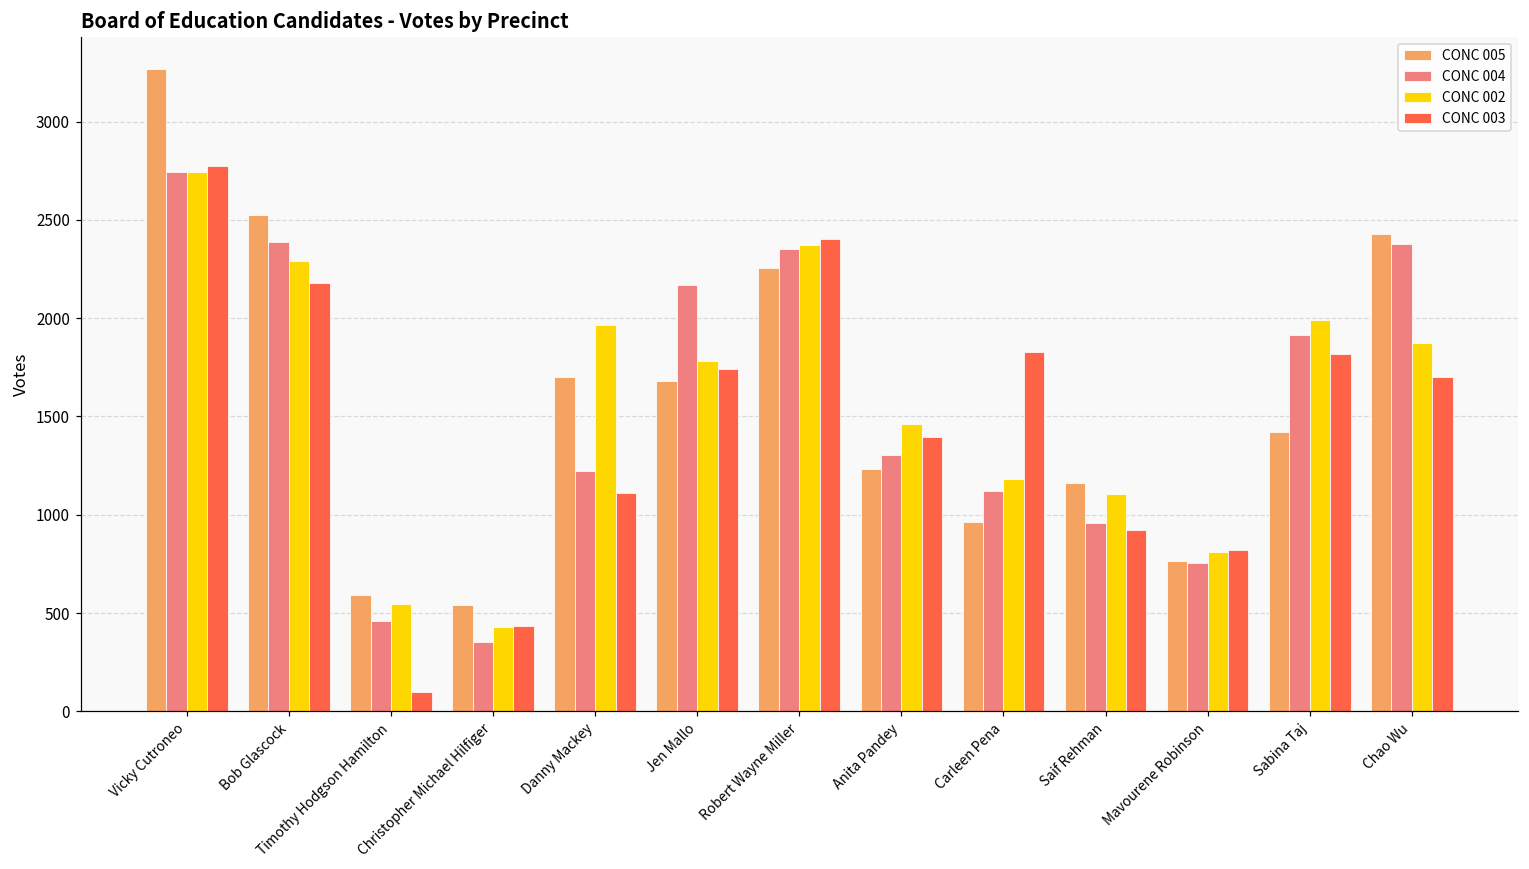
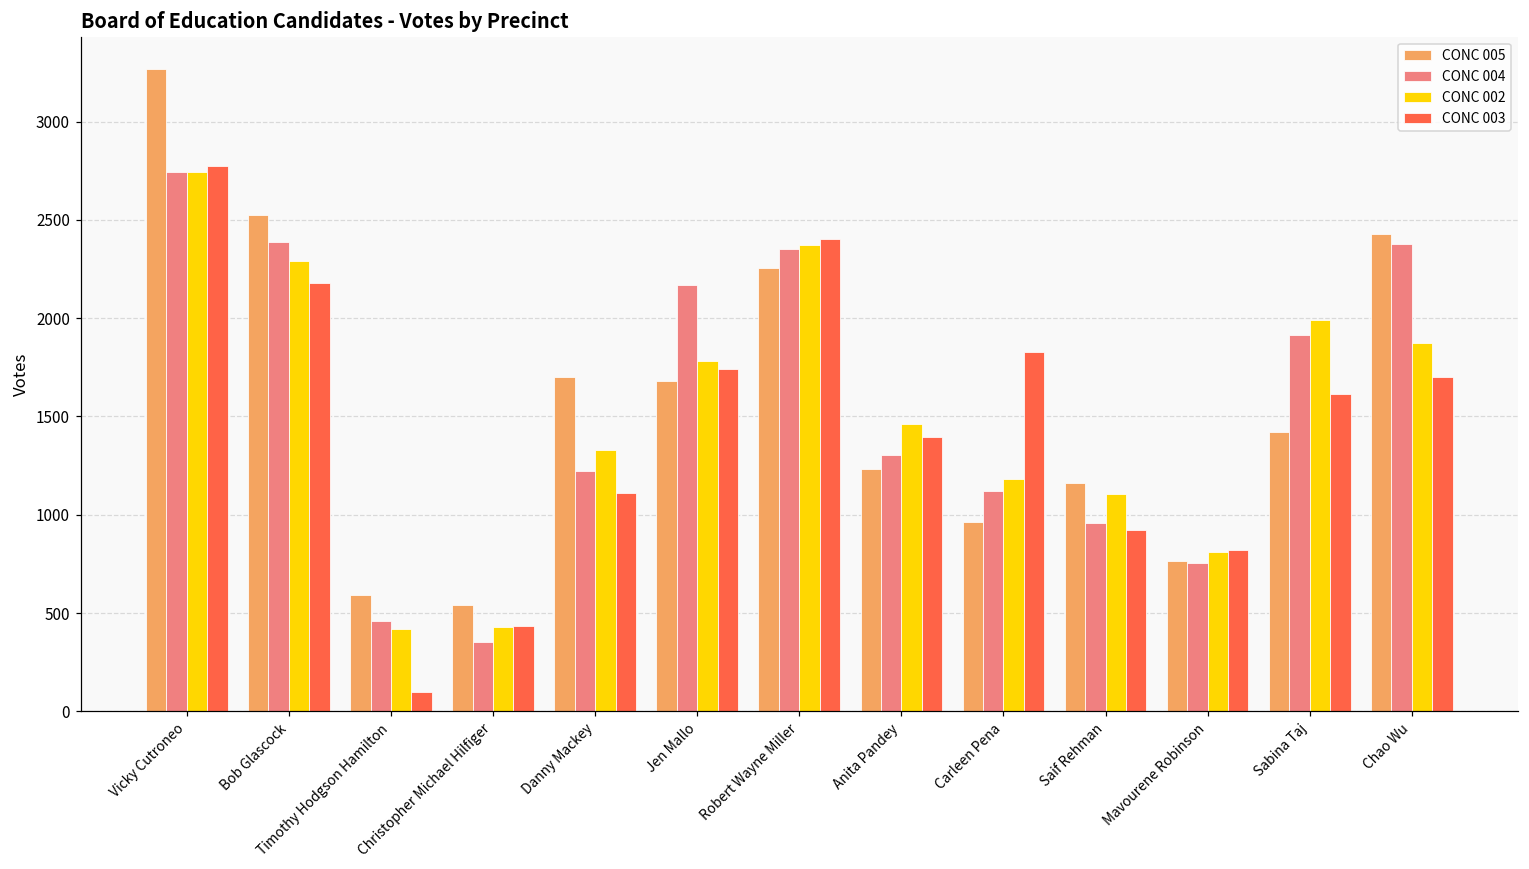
CONC 002, Timothy Hodgson Hamilton: 550 -> 420
CONC 002, Danny Mackey: 1960 -> 1330
CONC 003, Sabina Taj: 1820 -> 1620
